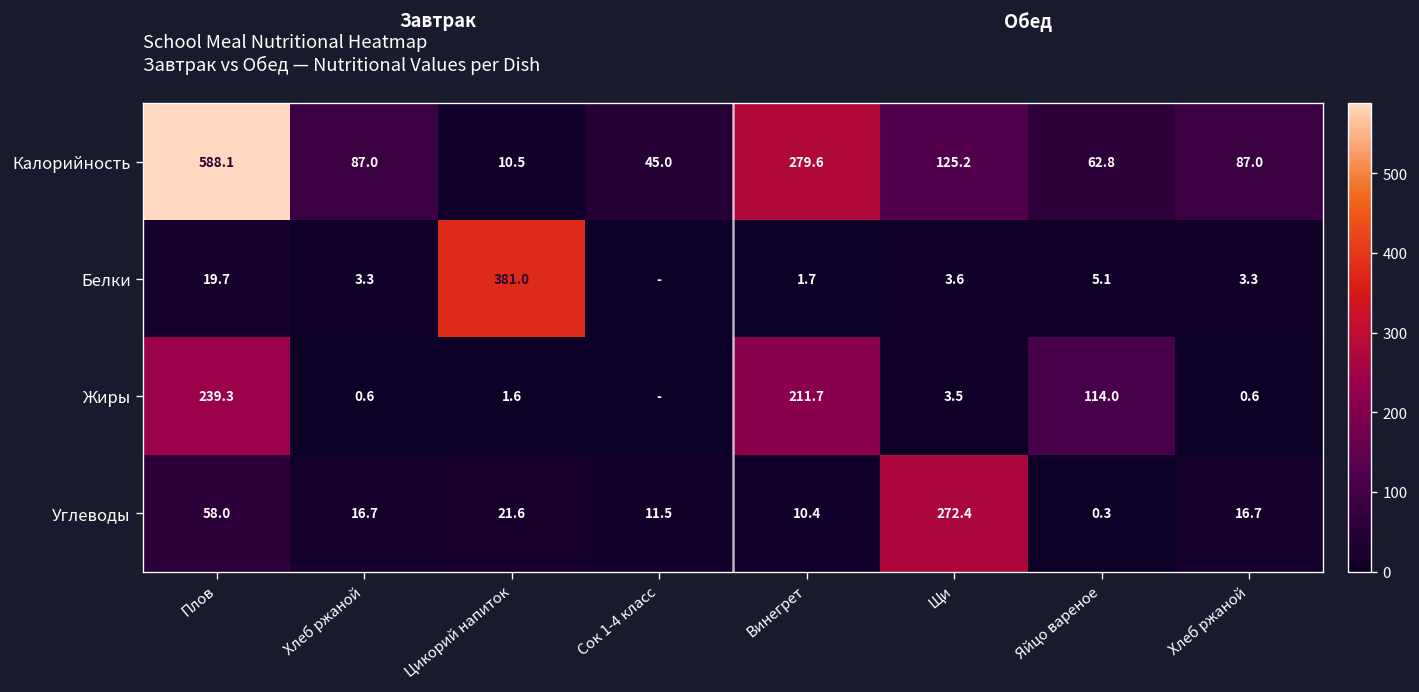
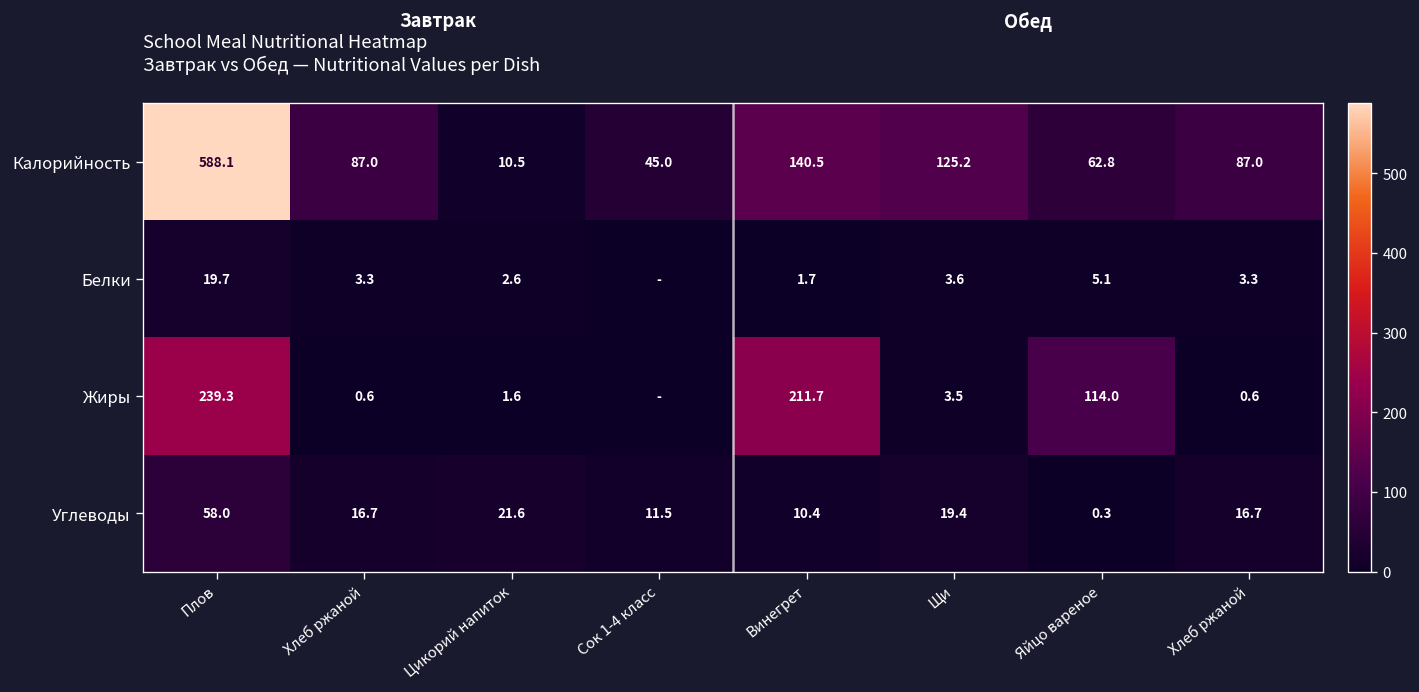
Калорийность, Винегрет: 279.6 -> 140.5
Белки, Цикорий напиток: 381.0 -> 2.6
Углеводы, Щи: 272.4 -> 19.4
